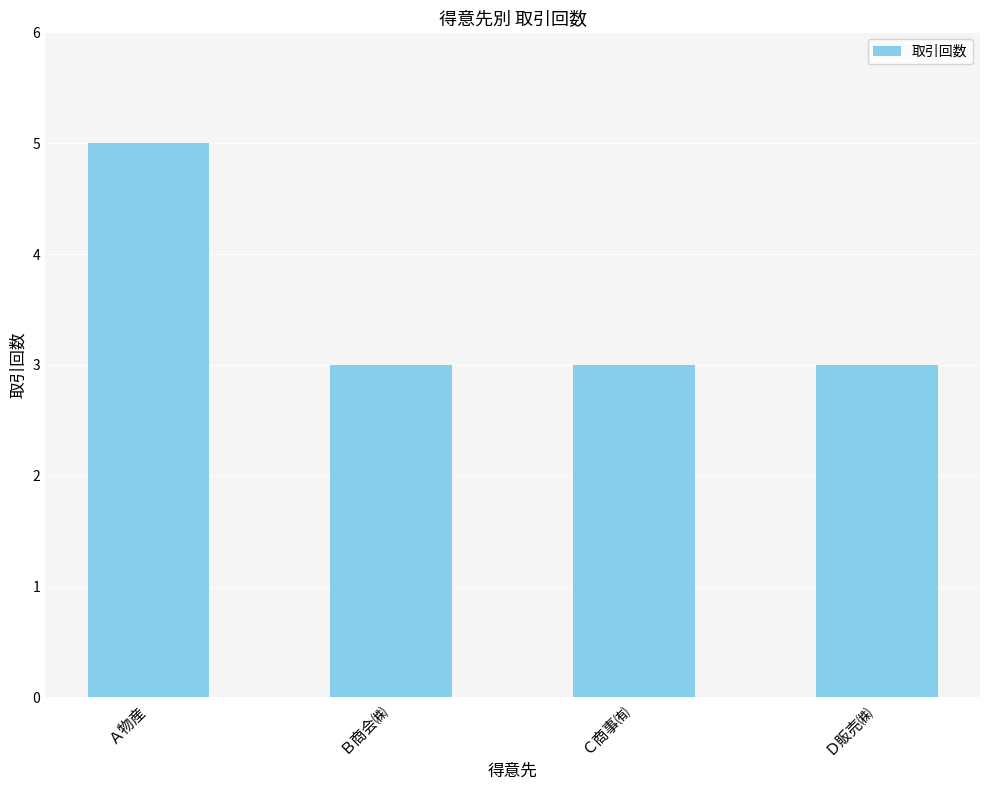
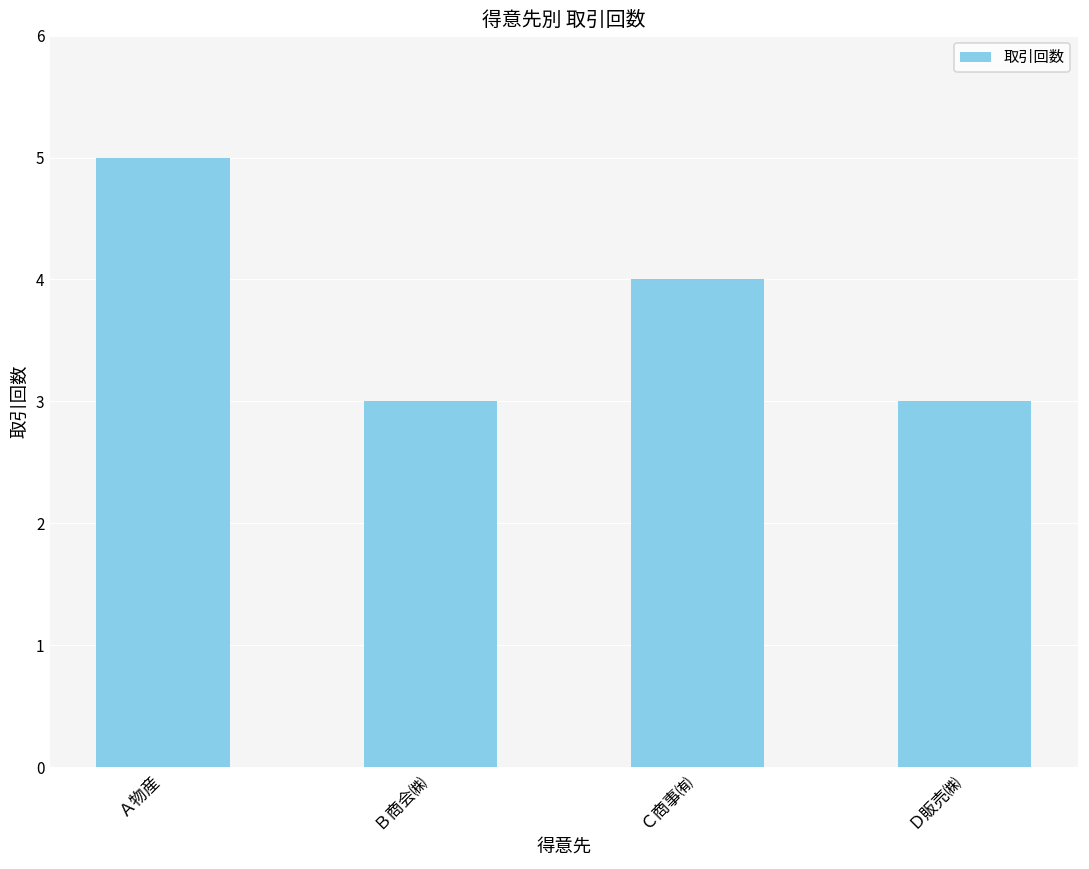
Ｃ商事㈲: 3 -> 4
